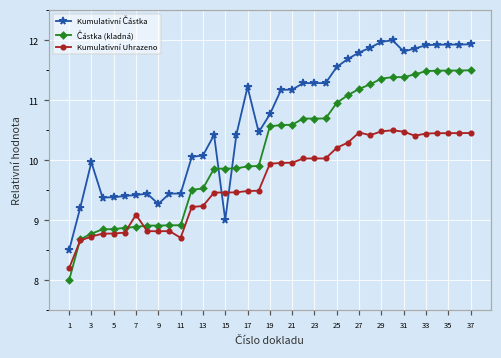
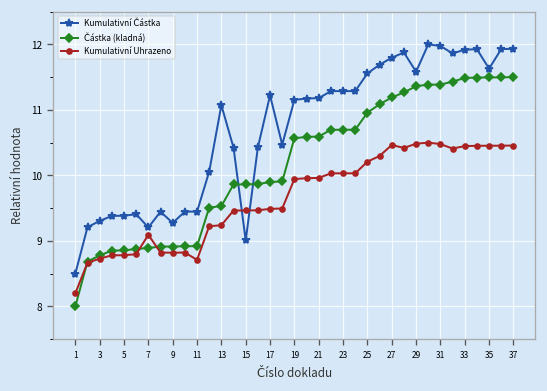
Kumulativní Částka, 3: 10.0 -> 9.3
Kumulativní Částka, 7: 9.4 -> 9.2
Kumulativní Částka, 13: 10.1 -> 11.1
Kumulativní Částka, 19: 10.8 -> 11.2
Kumulativní Částka, 29: 12.0 -> 11.6
Kumulativní Částka, 31: 11.8 -> 12.0
Kumulativní Částka, 35: 11.9 -> 11.6
